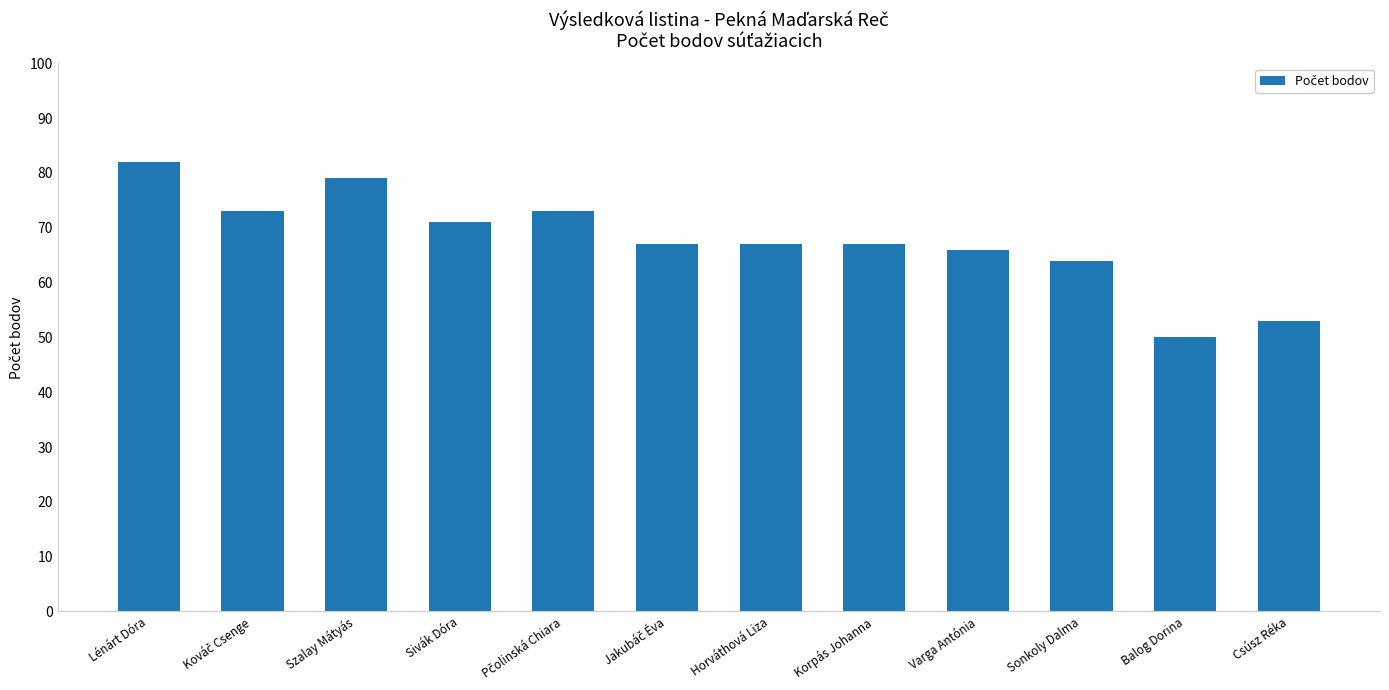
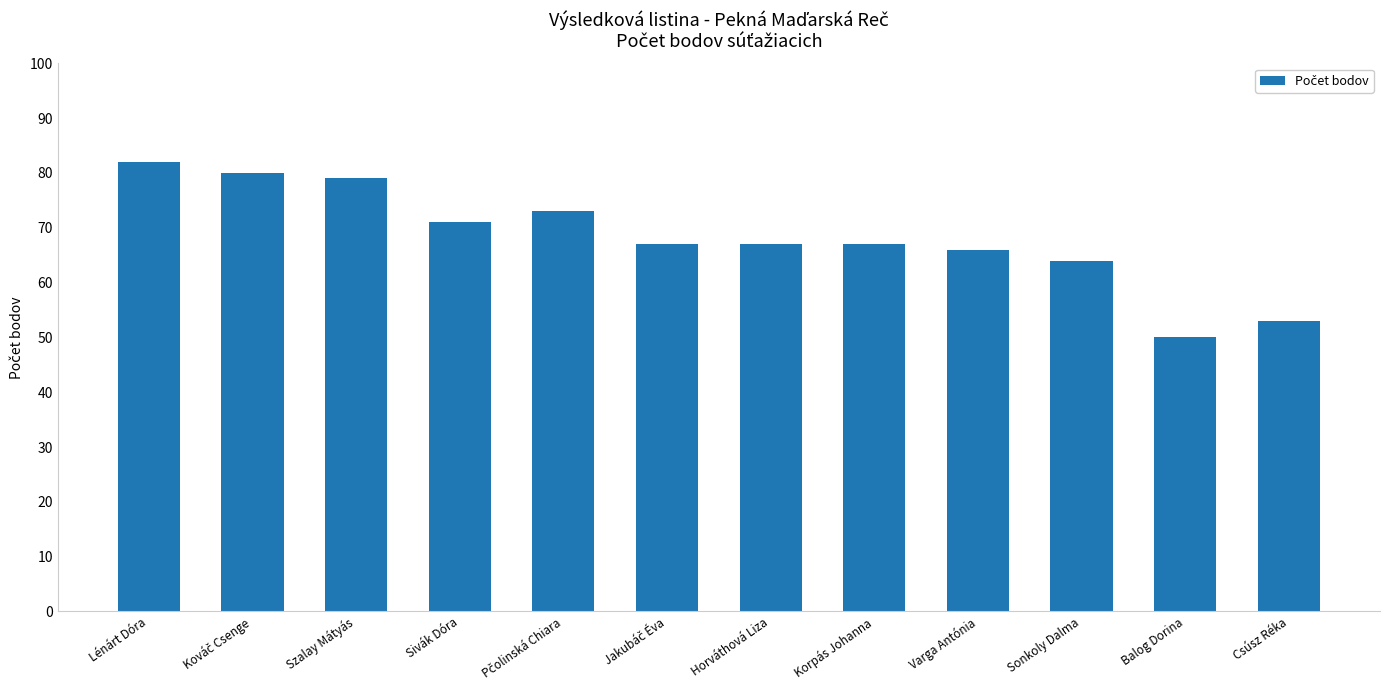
Kováč Csenge: 73 -> 80
